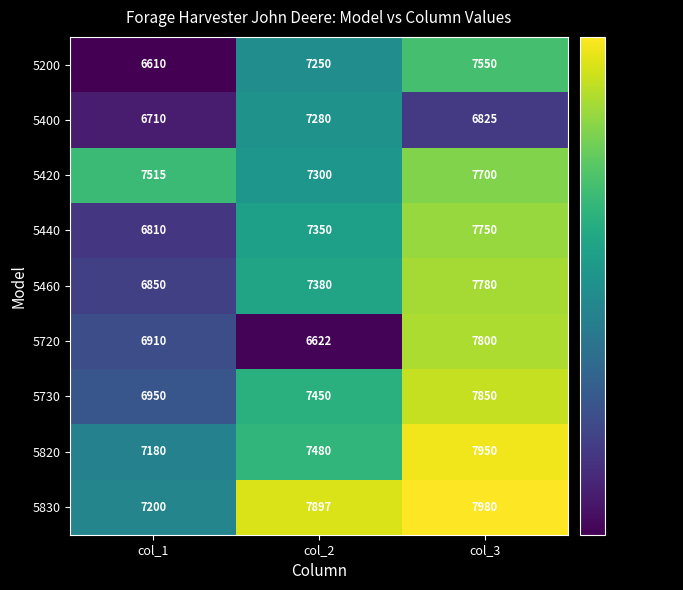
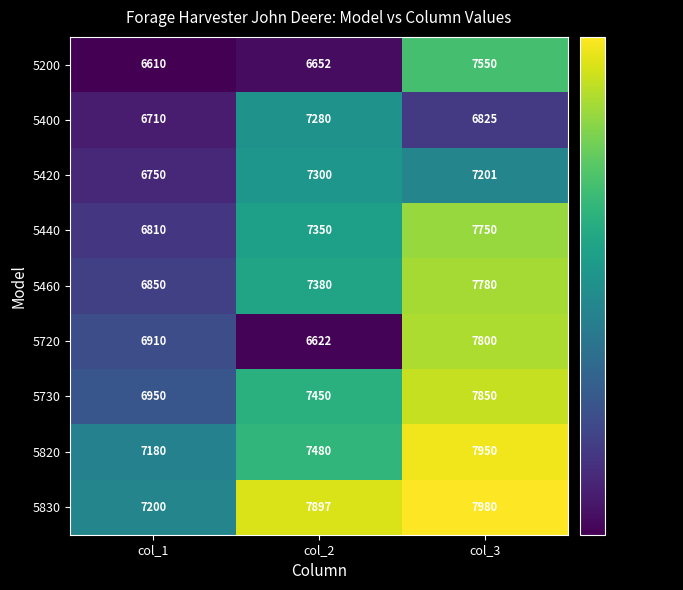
5200, col_2: 7250 -> 6652
5420, col_1: 7515 -> 6750
5420, col_3: 7700 -> 7201
